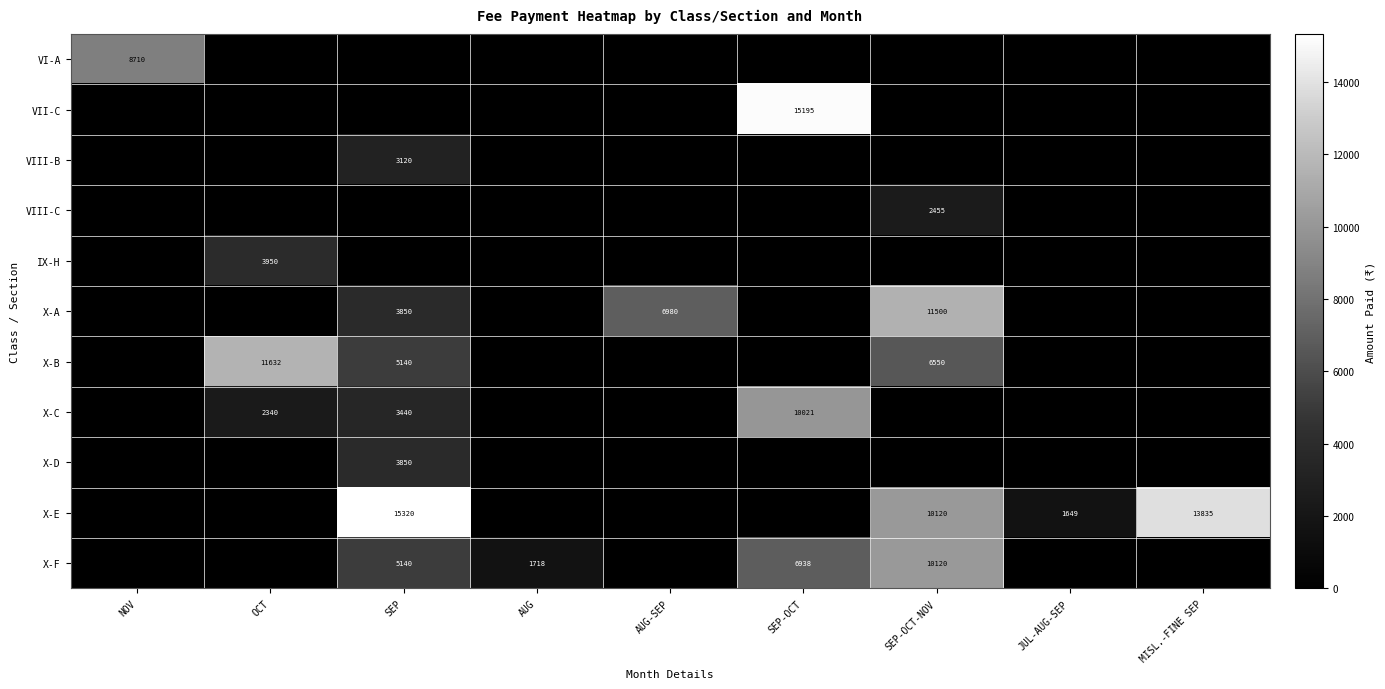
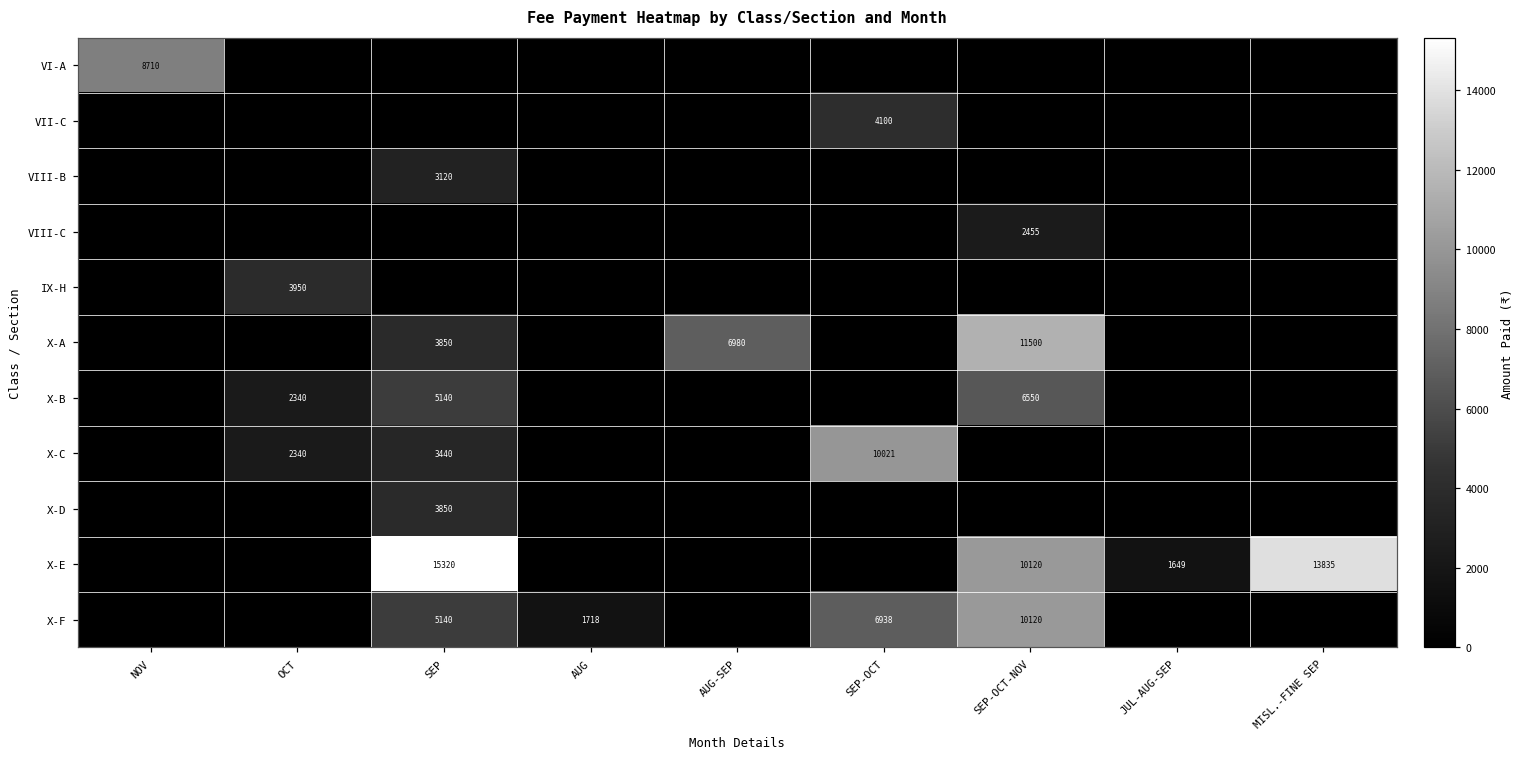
VII-C, SEP-OCT: 15195 -> 4100
X-B, OCT: 11632 -> 2340
